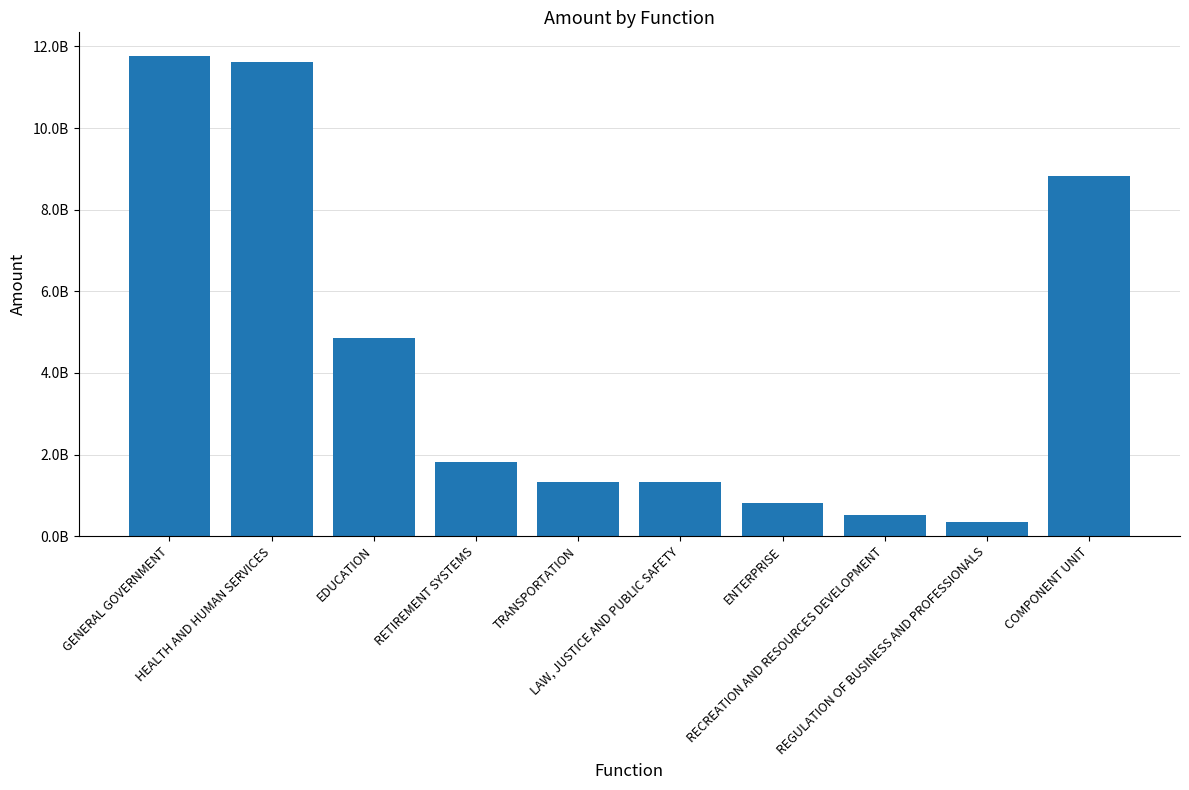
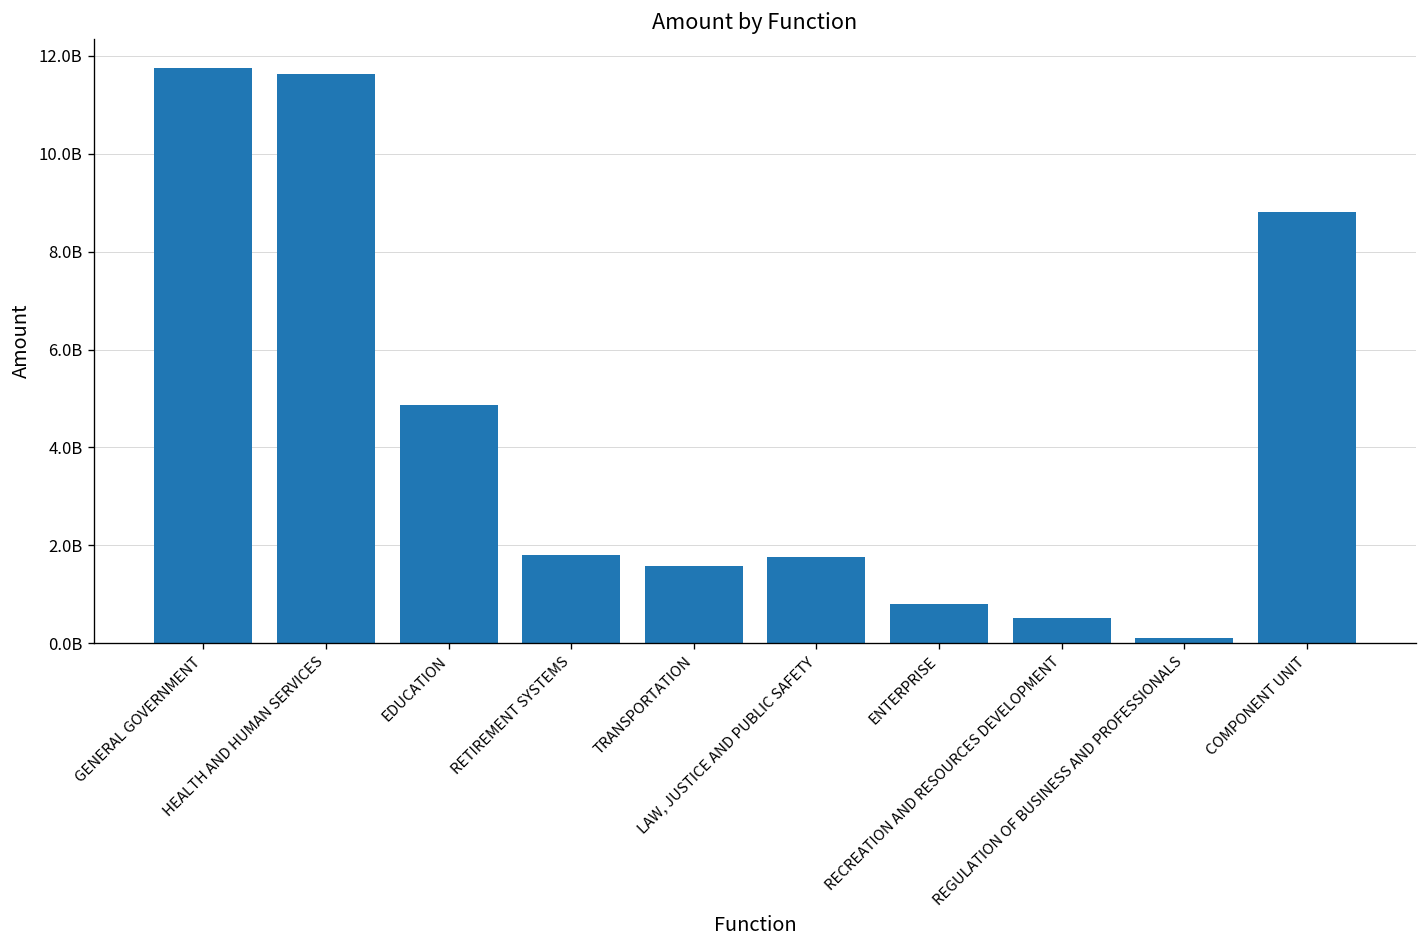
TRANSPORTATION: 1300000000 -> 1600000000
LAW, JUSTICE AND PUBLIC SAFETY: 1300000000 -> 1800000000
REGULATION OF BUSINESS AND PROFESSIONALS: 300000000 -> 100000000
